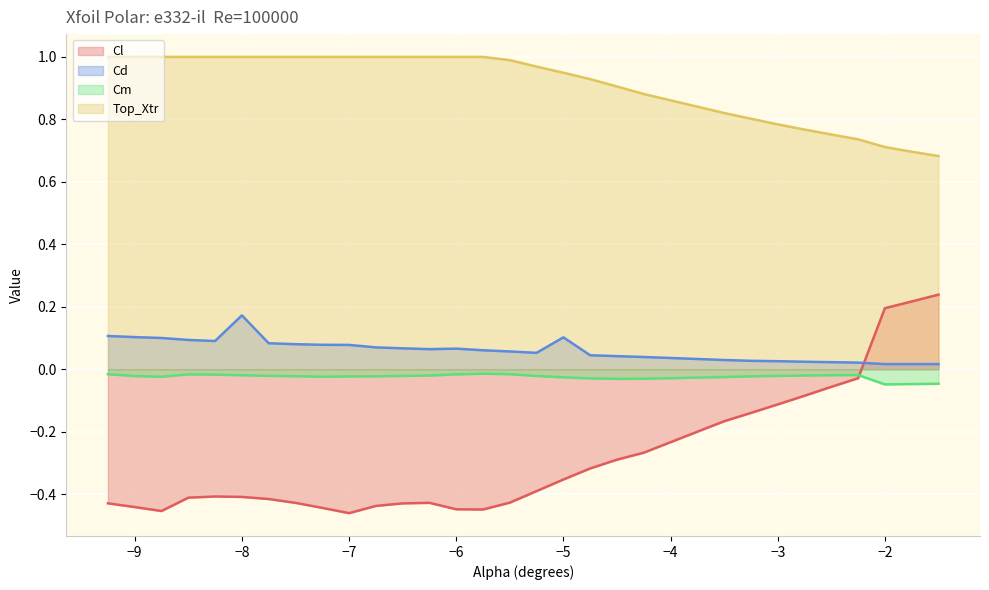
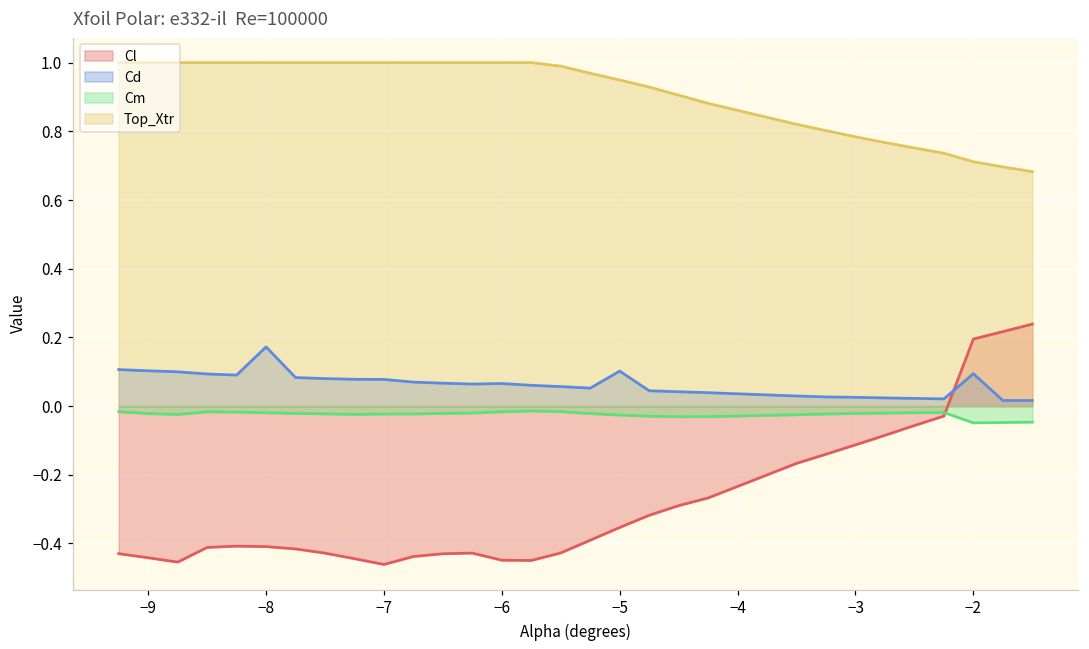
Cd, −2: 0.02 -> 0.09
